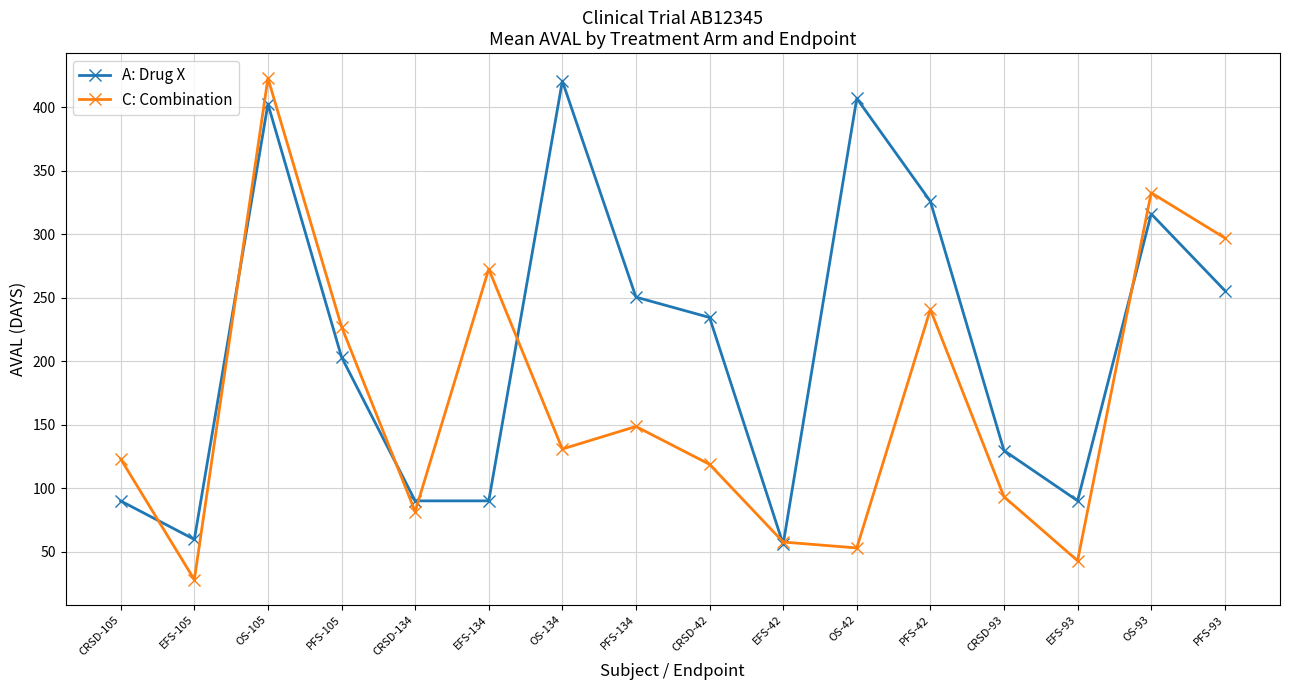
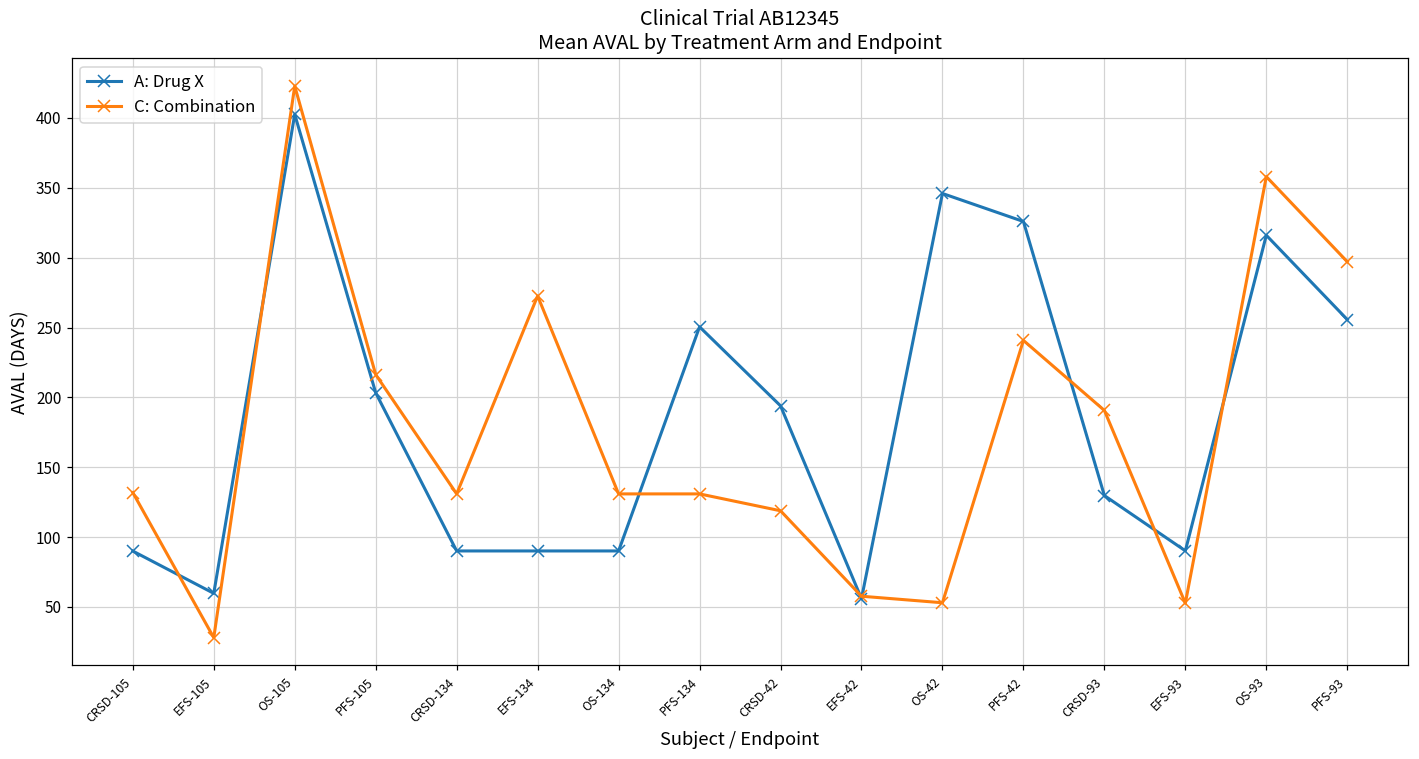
C: Combination, CRSD-105: 123 -> 132
C: Combination, PFS-105: 227 -> 216
C: Combination, CRSD-134: 82 -> 131
A: Drug X, OS-134: 421 -> 90
C: Combination, PFS-134: 149 -> 131
A: Drug X, CRSD-42: 234 -> 194
A: Drug X, OS-42: 407 -> 346
C: Combination, CRSD-93: 93 -> 191
C: Combination, EFS-93: 43 -> 53
C: Combination, OS-93: 333 -> 358
